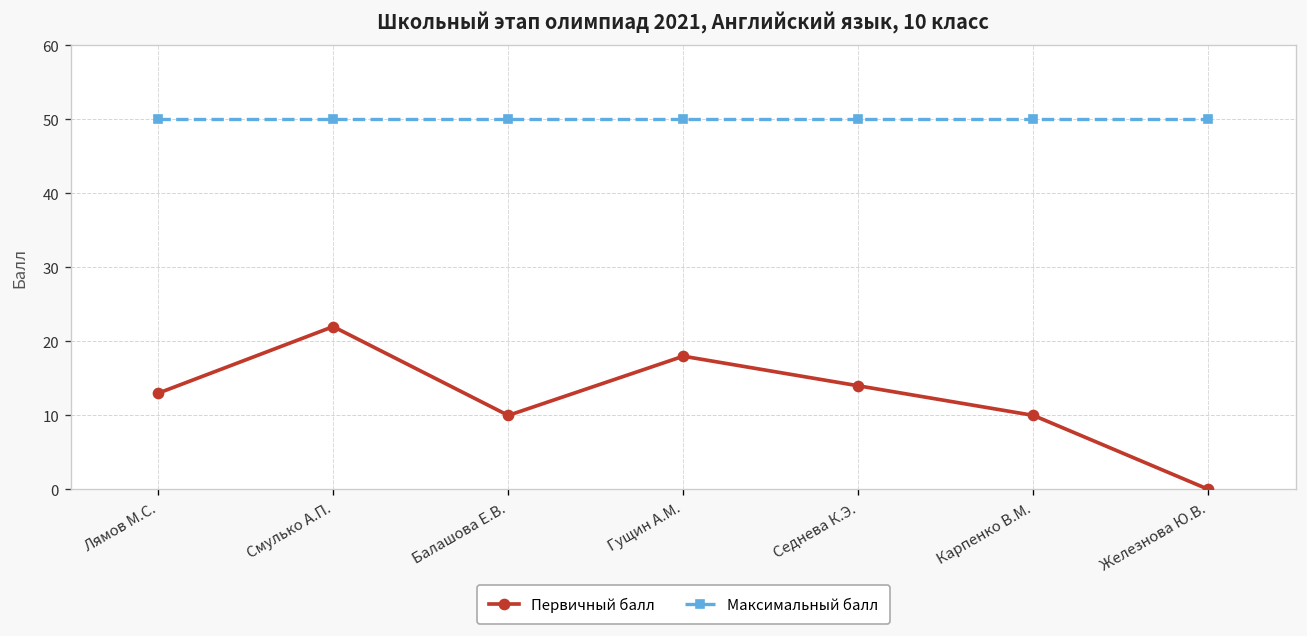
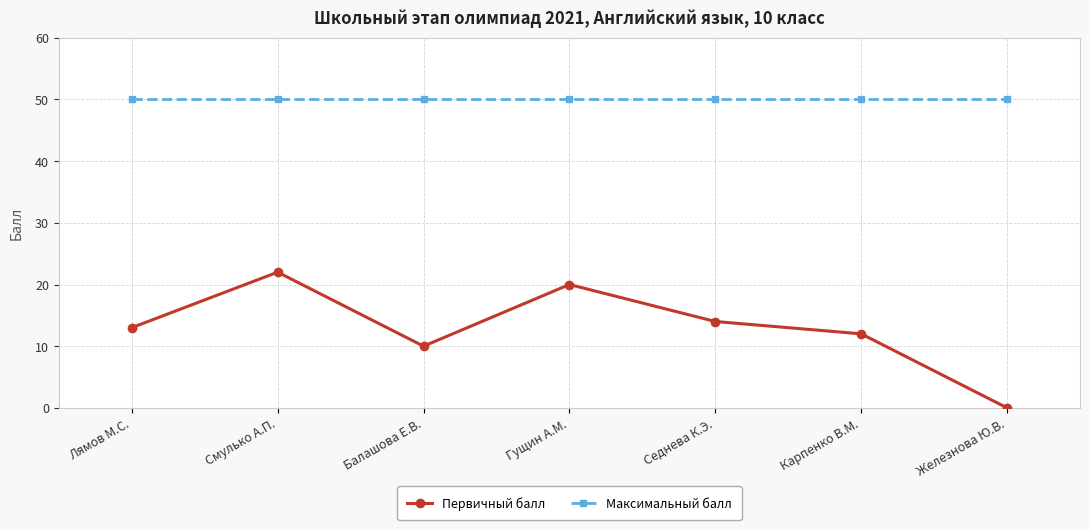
Первичный балл, Гущин А.М.: 18 -> 20
Первичный балл, Карпенко В.М.: 10 -> 12
